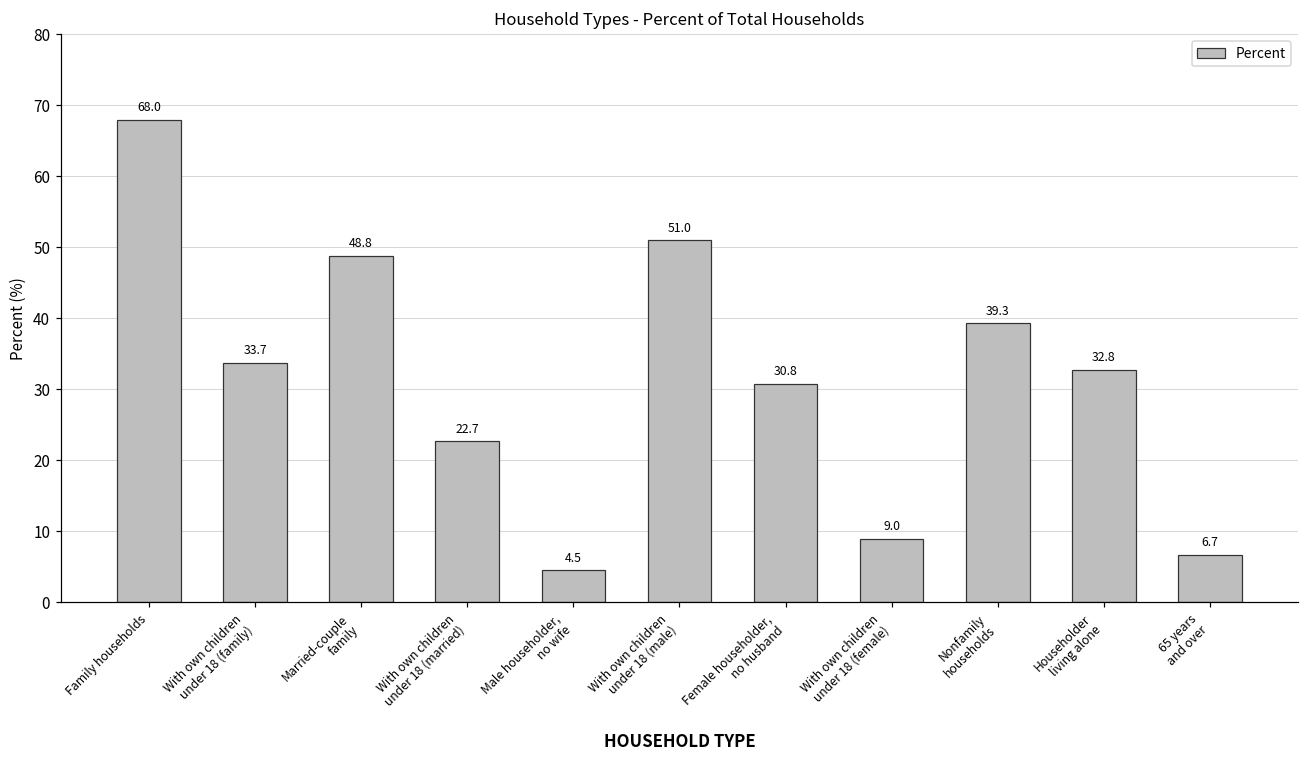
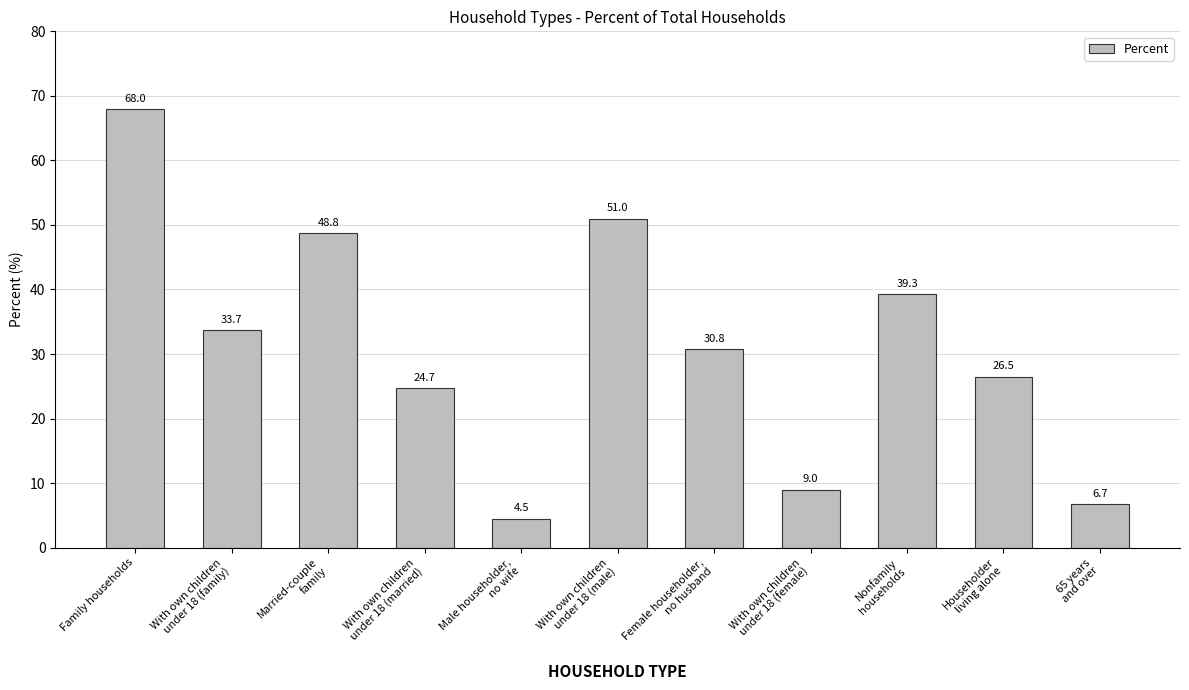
With own children under 18 (married): 22.7 -> 24.7
Householder living alone: 32.8 -> 26.5
